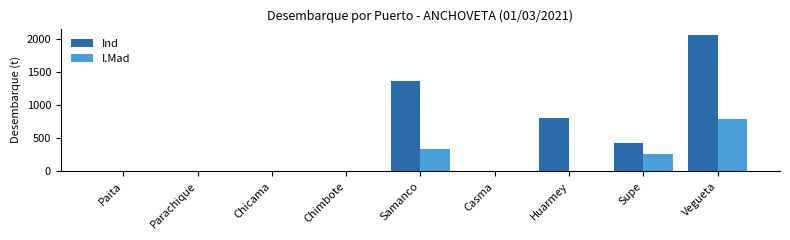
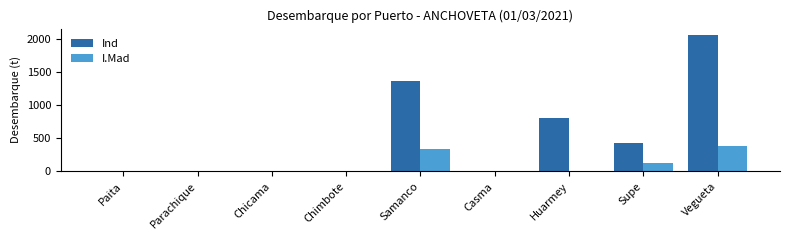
I.Mad, Supe: 300 -> 100
I.Mad, Vegueta: 800 -> 400
